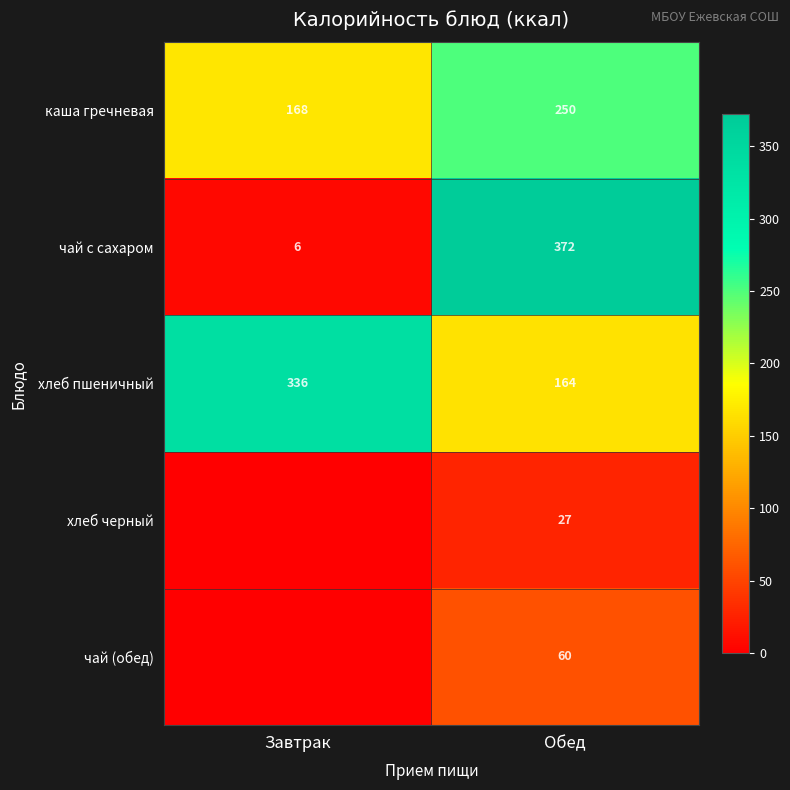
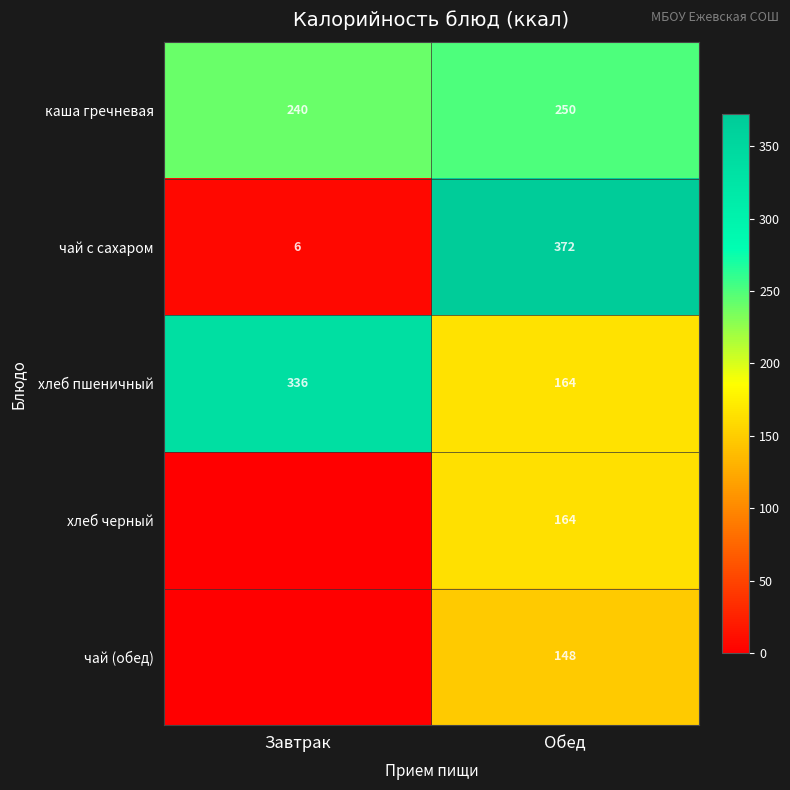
каша гречневая, Завтрак: 168 -> 240
хлеб черный, Обед: 27 -> 164
чай (обед), Обед: 60 -> 148
